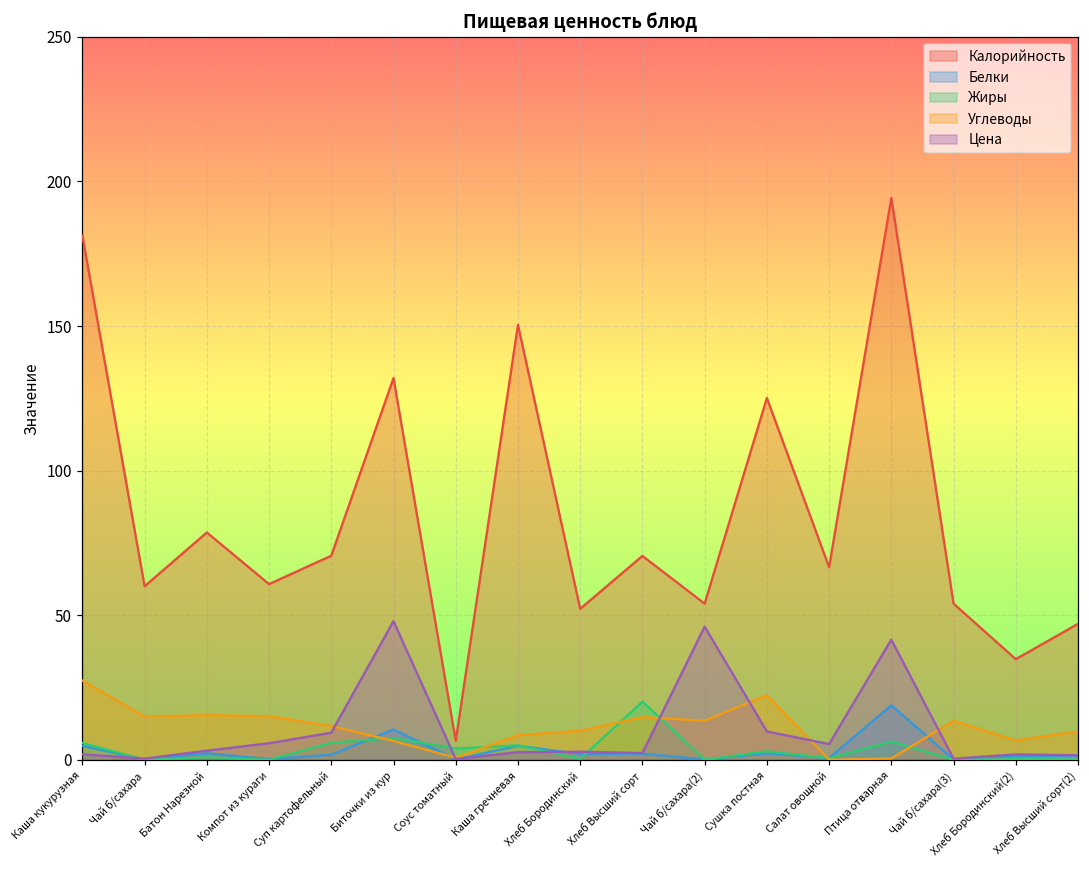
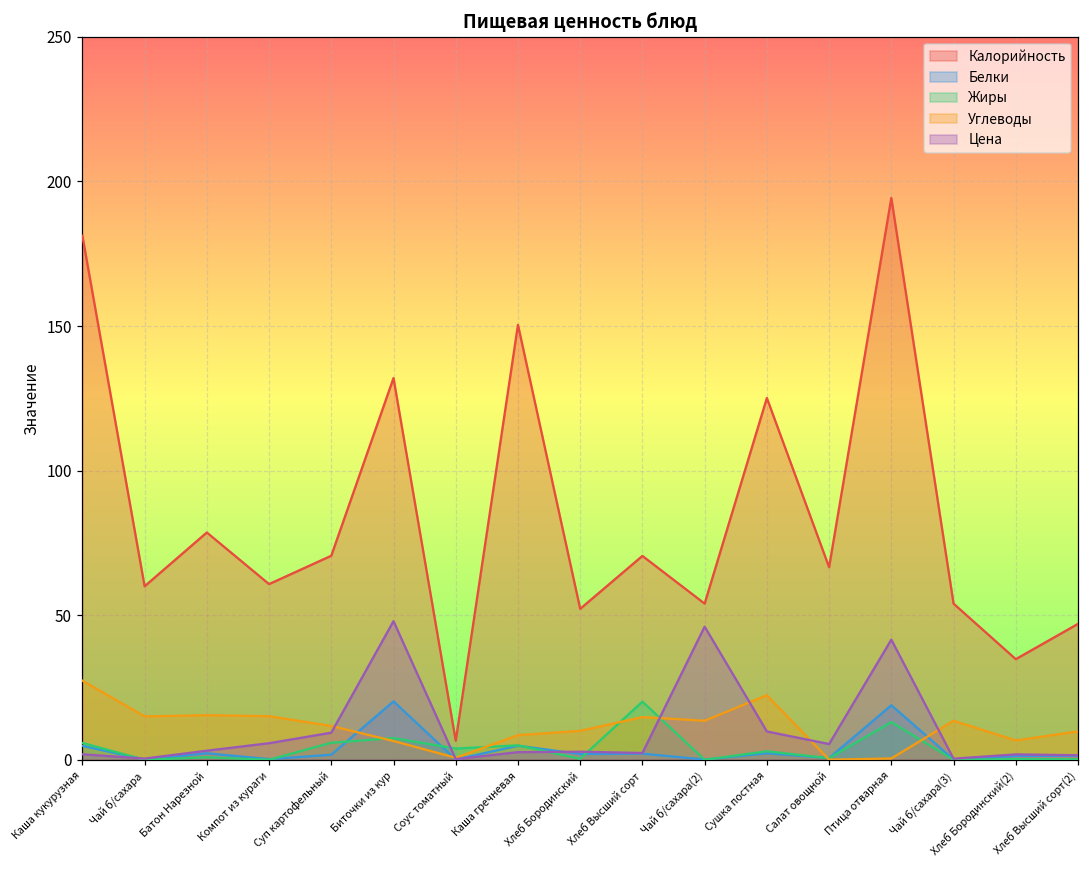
Белки, Биточки из кур: 11 -> 20
Жиры, Птица отварная: 6 -> 13
